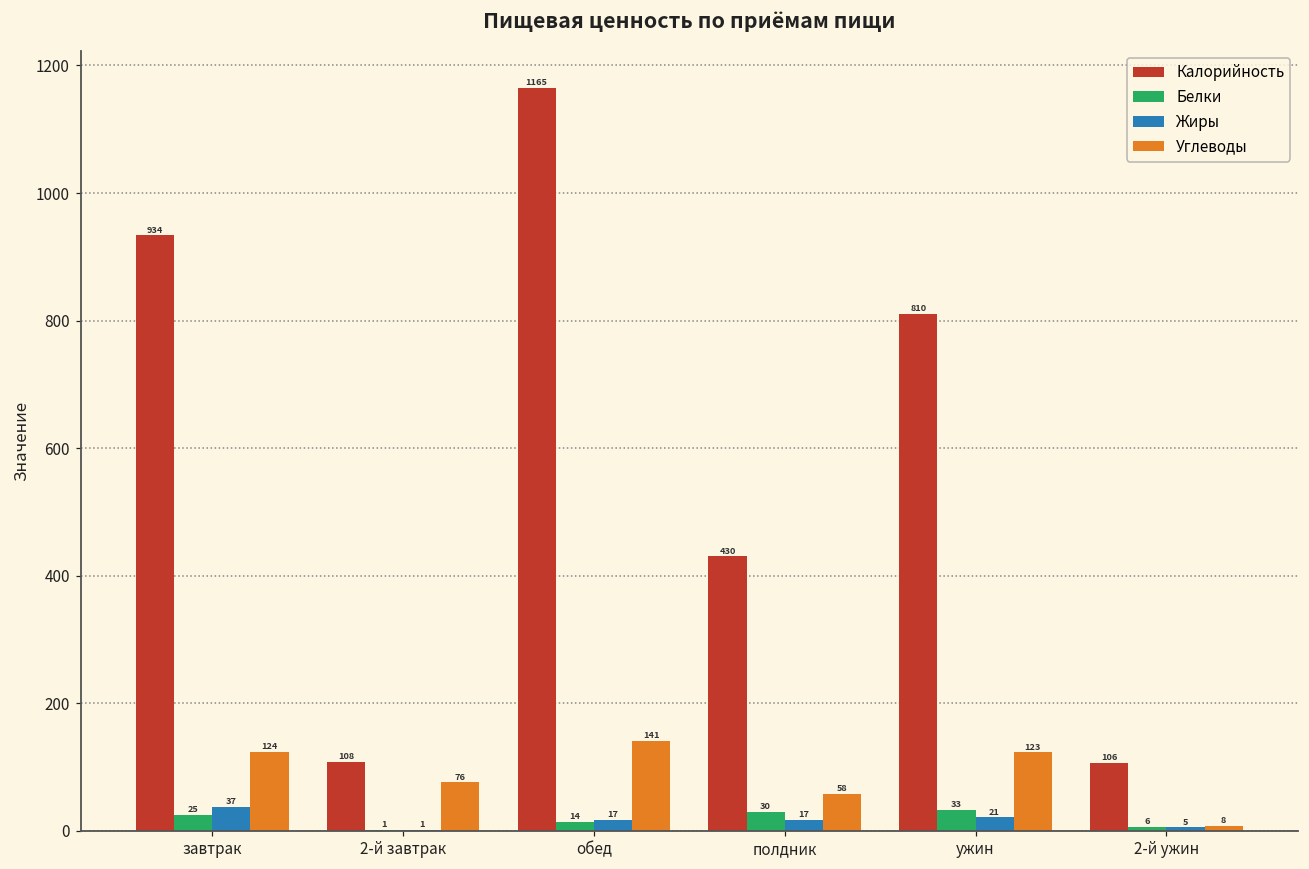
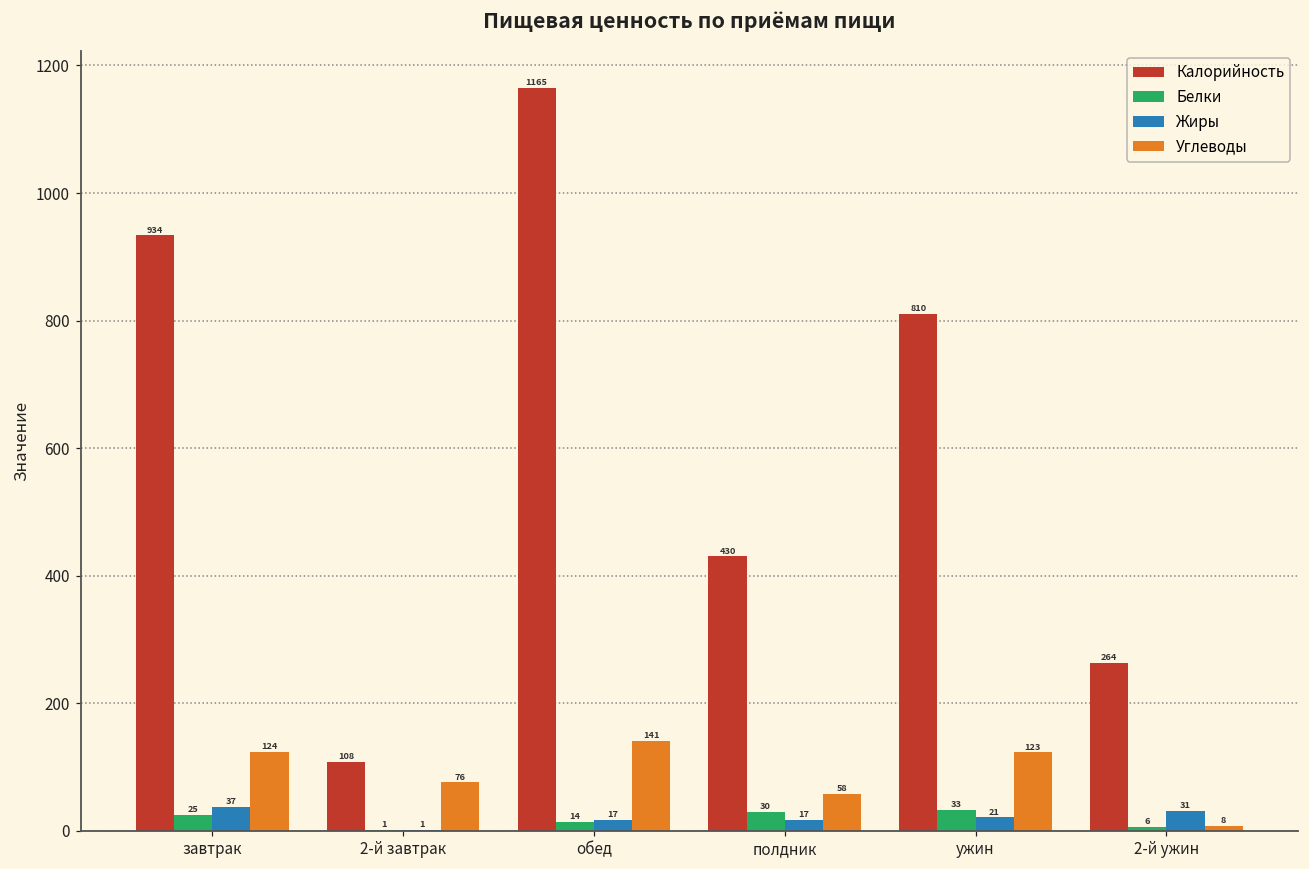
Калорийность, 2-й ужин: 106 -> 264
Жиры, 2-й ужин: 5 -> 31
